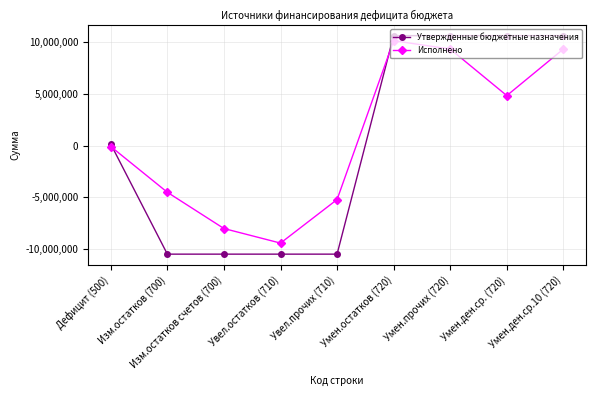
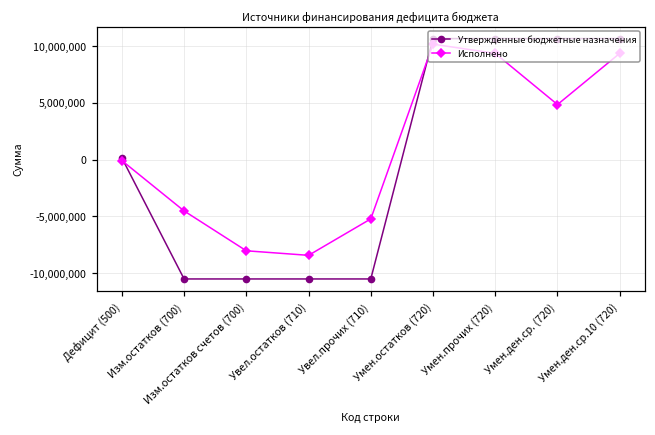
Исполнено, Увел.остатков (710): -9,400,000 -> -8,400,000
